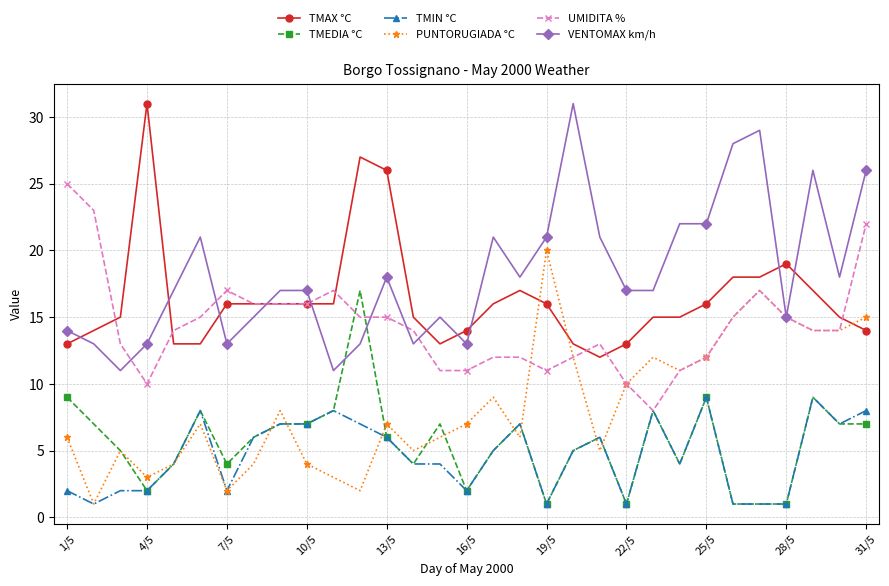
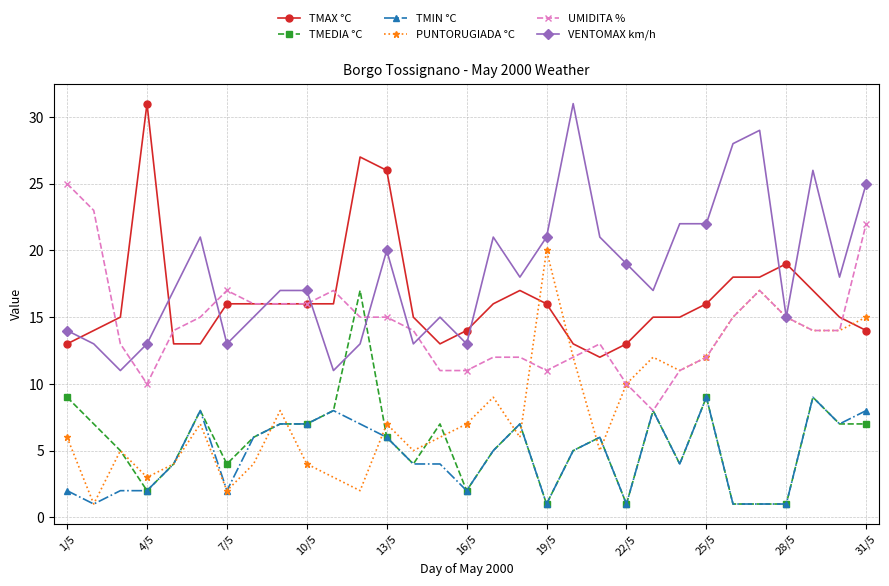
VENTOMAX km/h, 13/5: 18 -> 20
VENTOMAX km/h, 22/5: 17 -> 19
VENTOMAX km/h, 31/5: 26 -> 25
